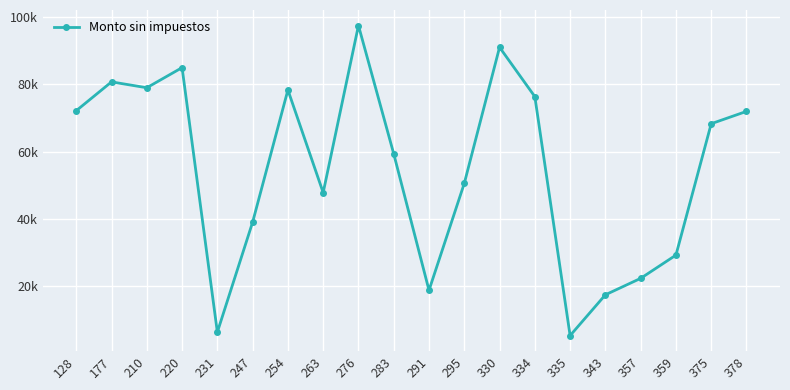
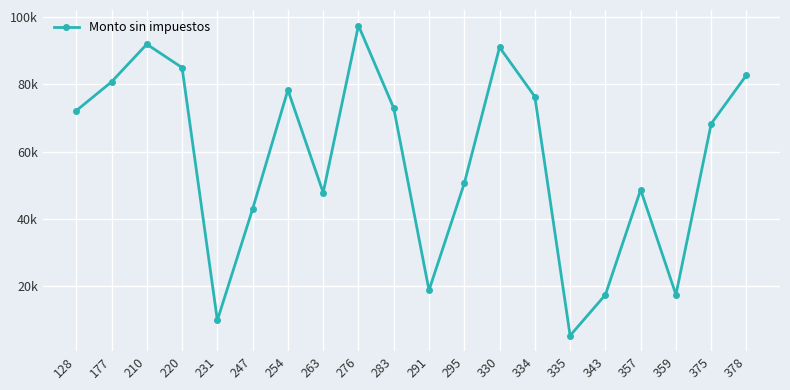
210: 79000 -> 92000
231: 6000 -> 10000
247: 39000 -> 43000
283: 59000 -> 73000
357: 22000 -> 49000
359: 29000 -> 17000
378: 72000 -> 83000
